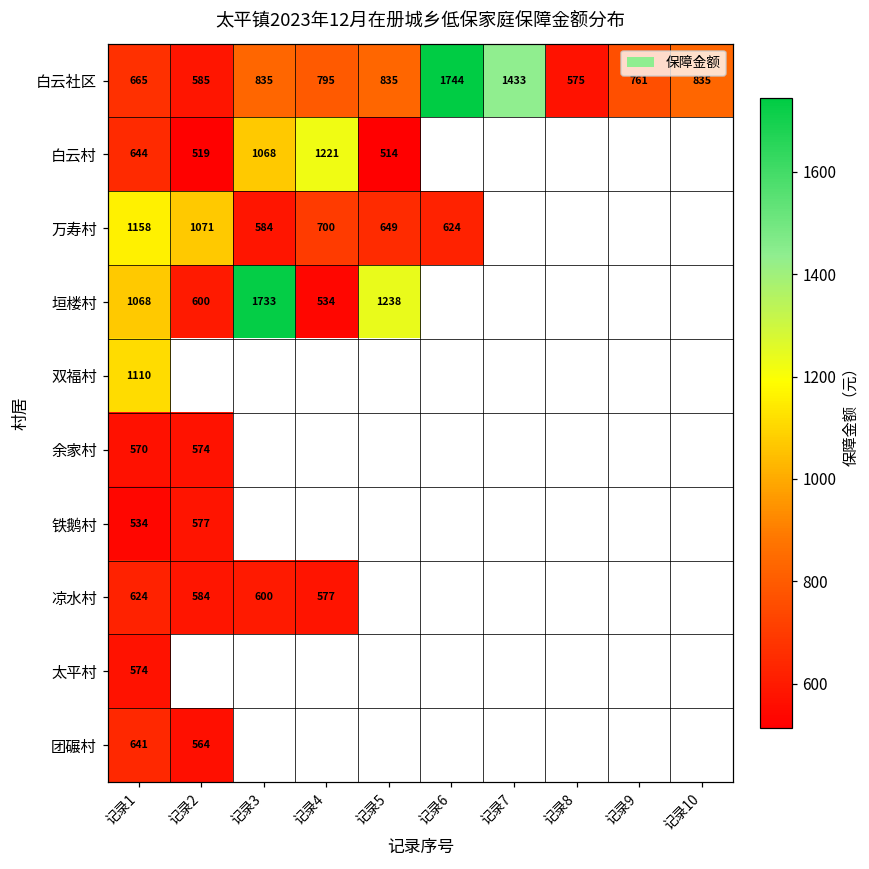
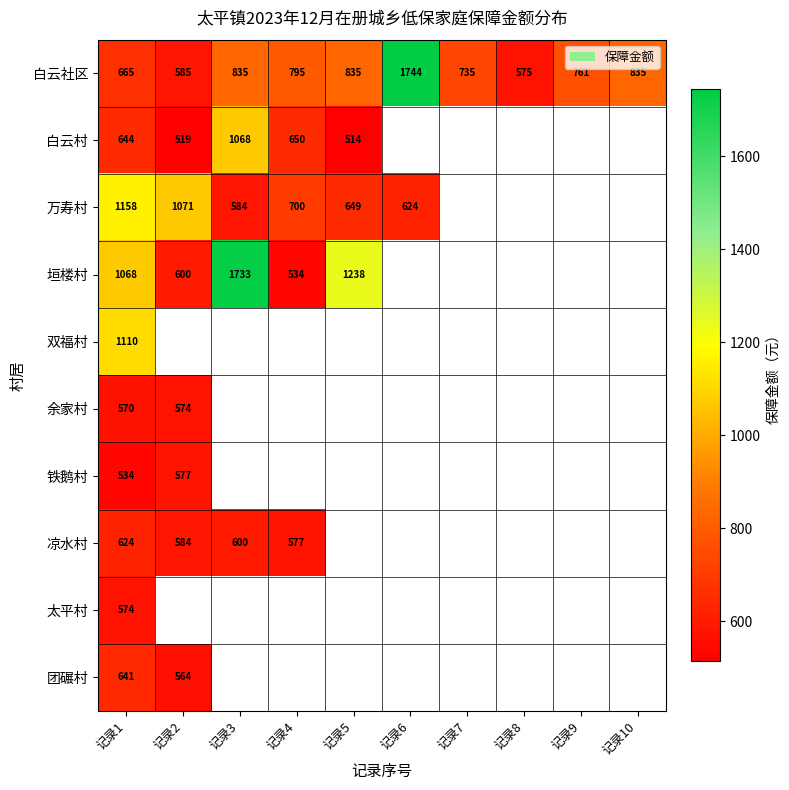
白云社区, 记录7: 1433 -> 735
白云村, 记录4: 1221 -> 650
